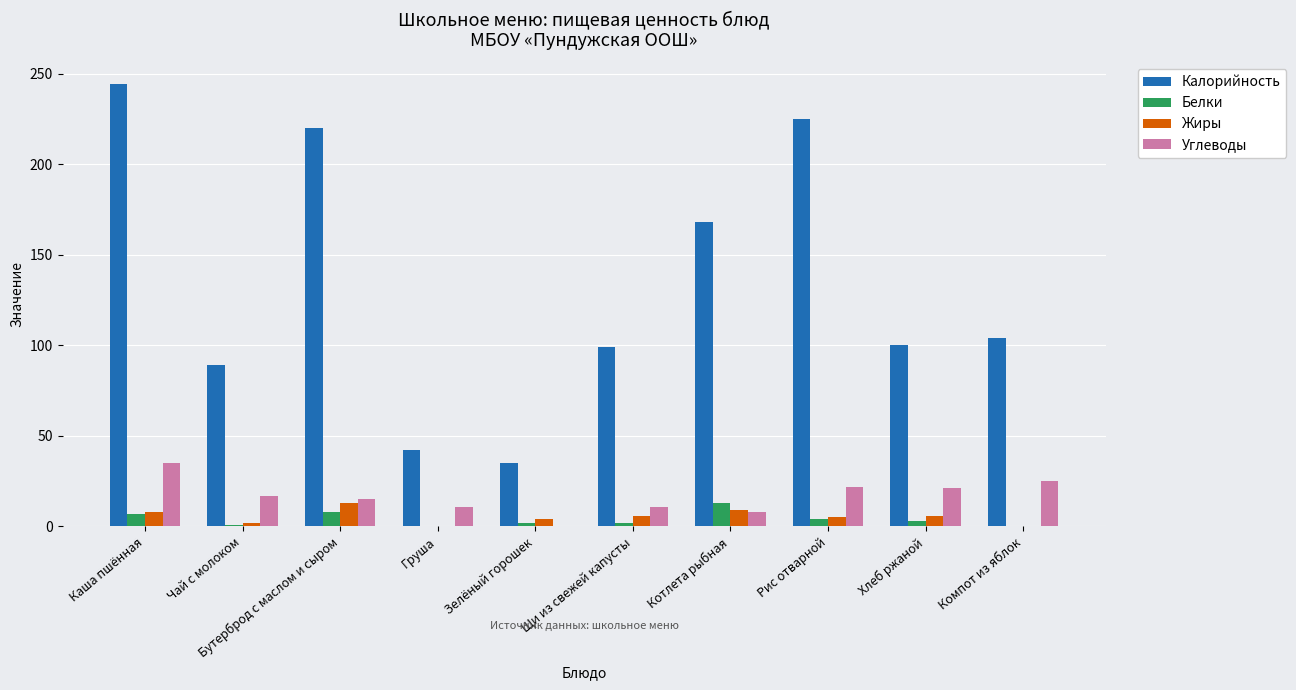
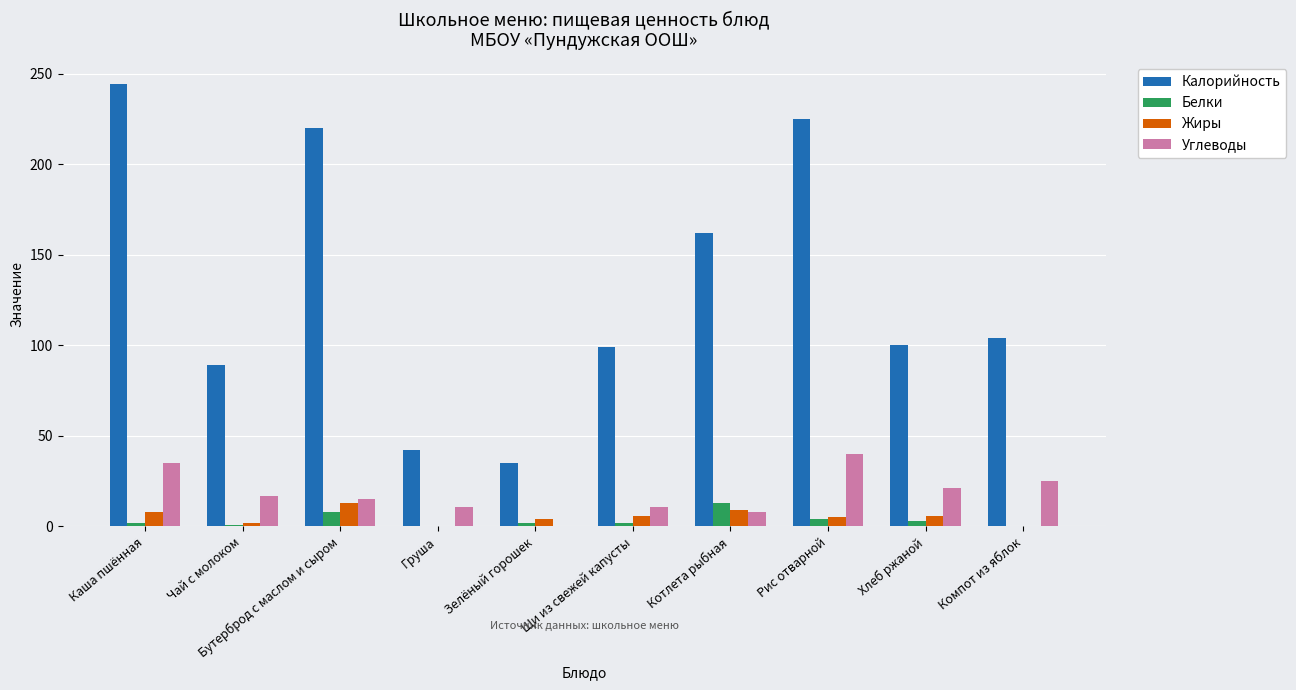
Белки, Каша пшённая: 7 -> 2
Калорийность, Котлета рыбная: 168 -> 162
Углеводы, Рис отварной: 22 -> 40
